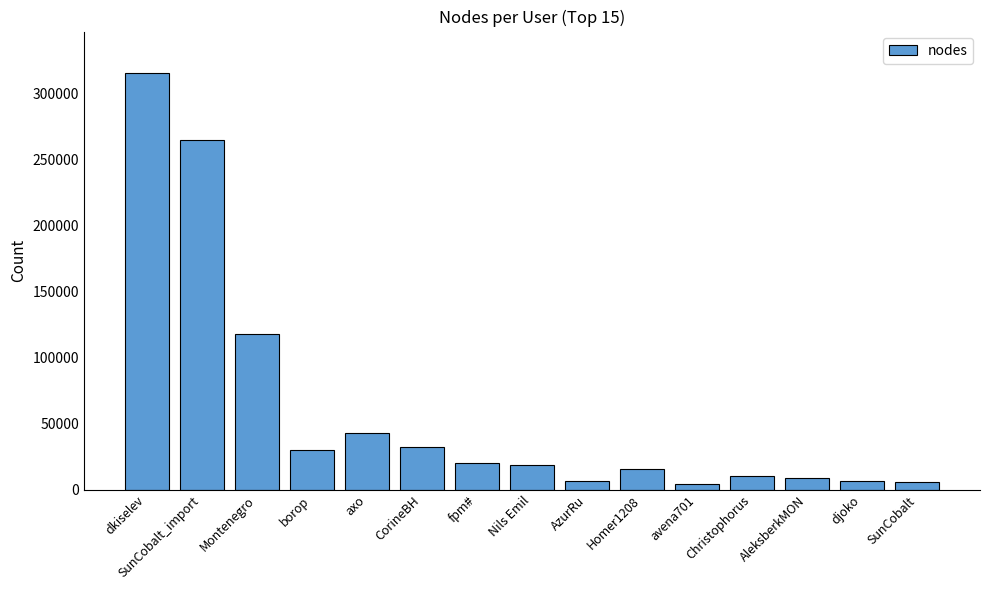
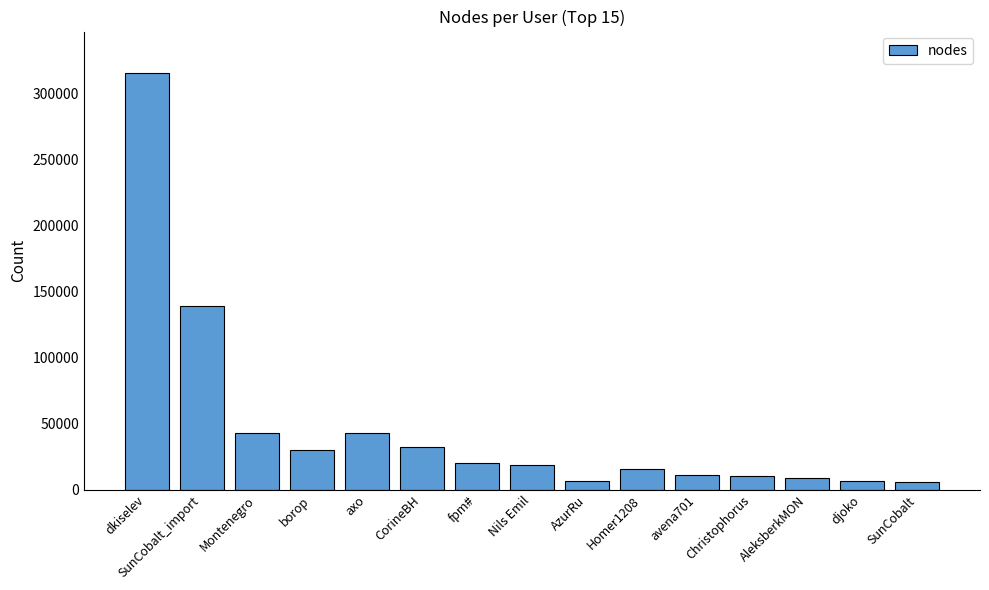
SunCobalt_import: 265000 -> 139000
Montenegro: 118000 -> 43000
avena701: 5000 -> 11000
